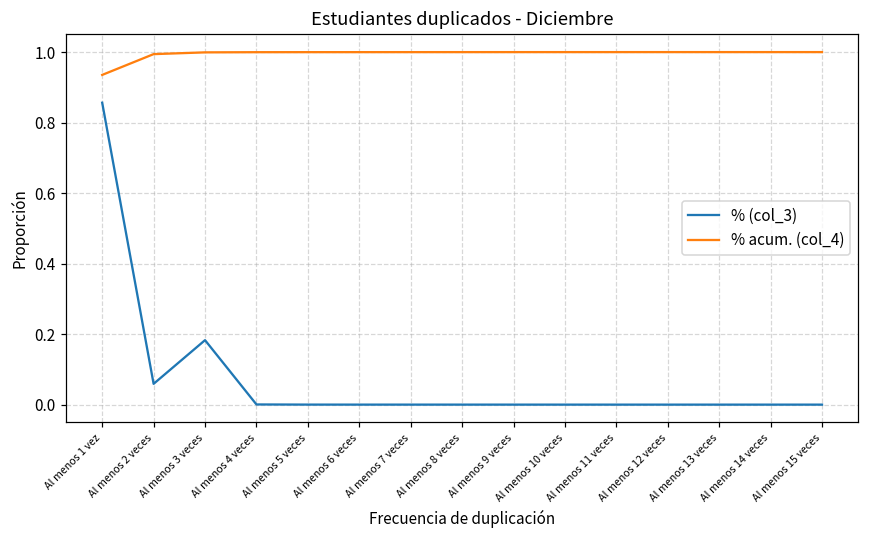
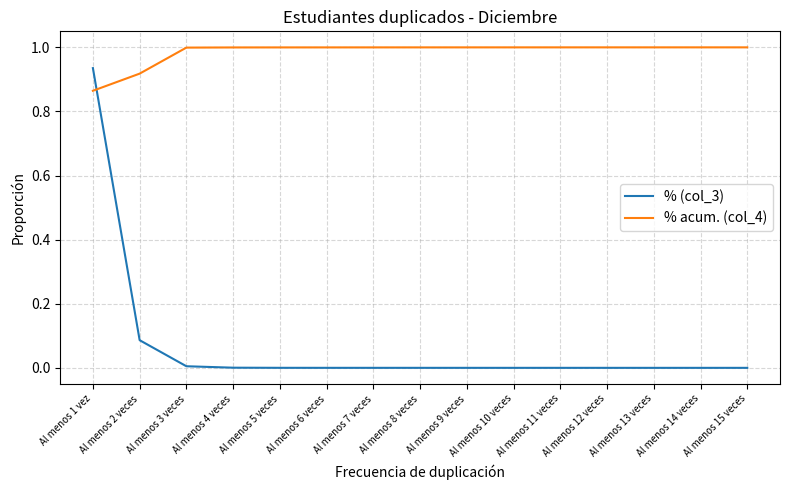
% (col_3), Al menos 1 vez: 0.86 -> 0.94
% acum. (col_4), Al menos 1 vez: 0.94 -> 0.86
% (col_3), Al menos 2 veces: 0.06 -> 0.09
% acum. (col_4), Al menos 2 veces: 0.99 -> 0.92
% (col_3), Al menos 3 veces: 0.18 -> 0.00
